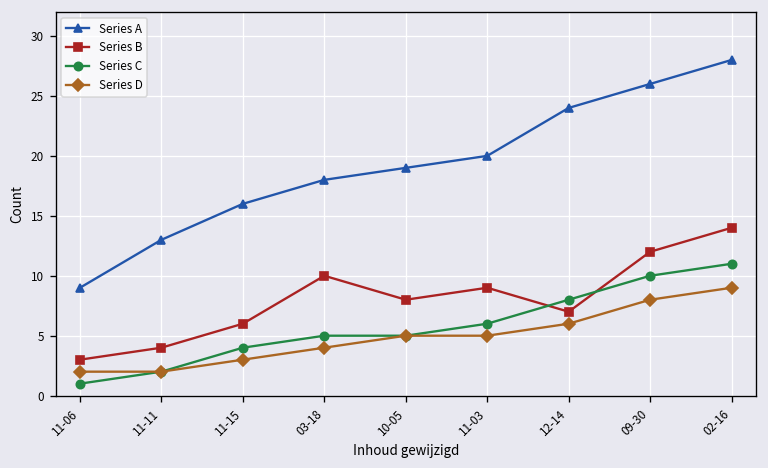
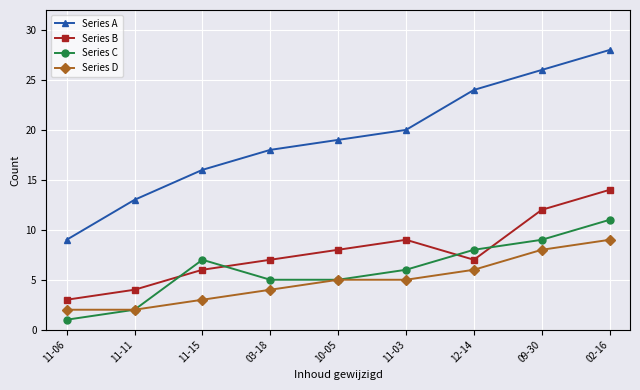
Series C, 11-15: 4 -> 7
Series B, 03-18: 10 -> 7
Series C, 09-30: 10 -> 9
